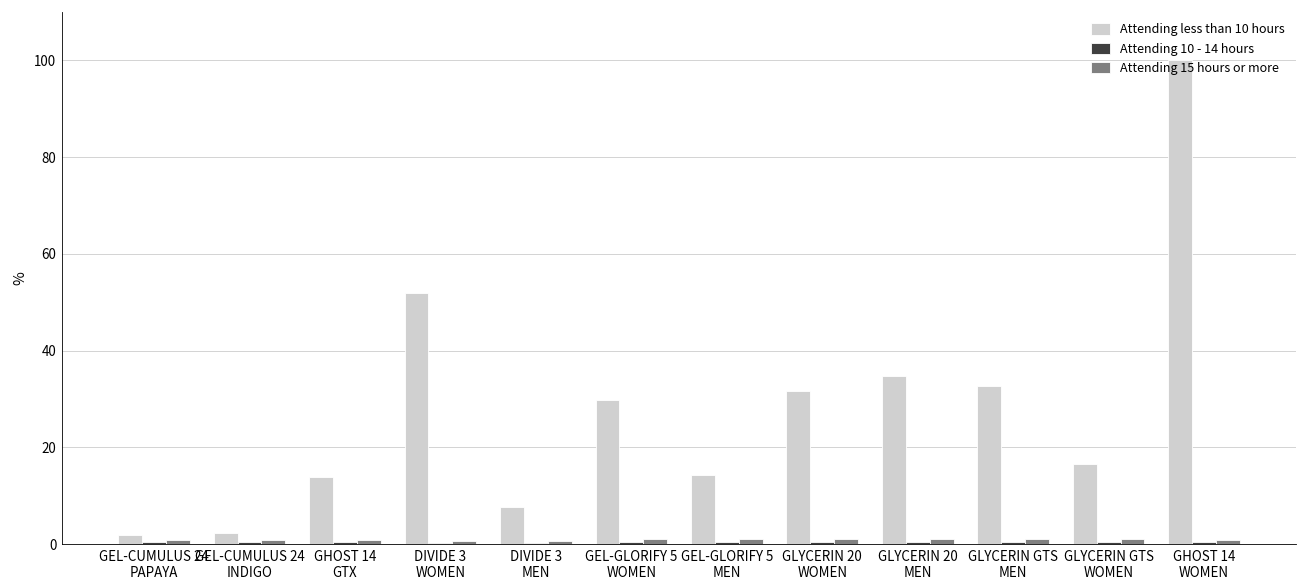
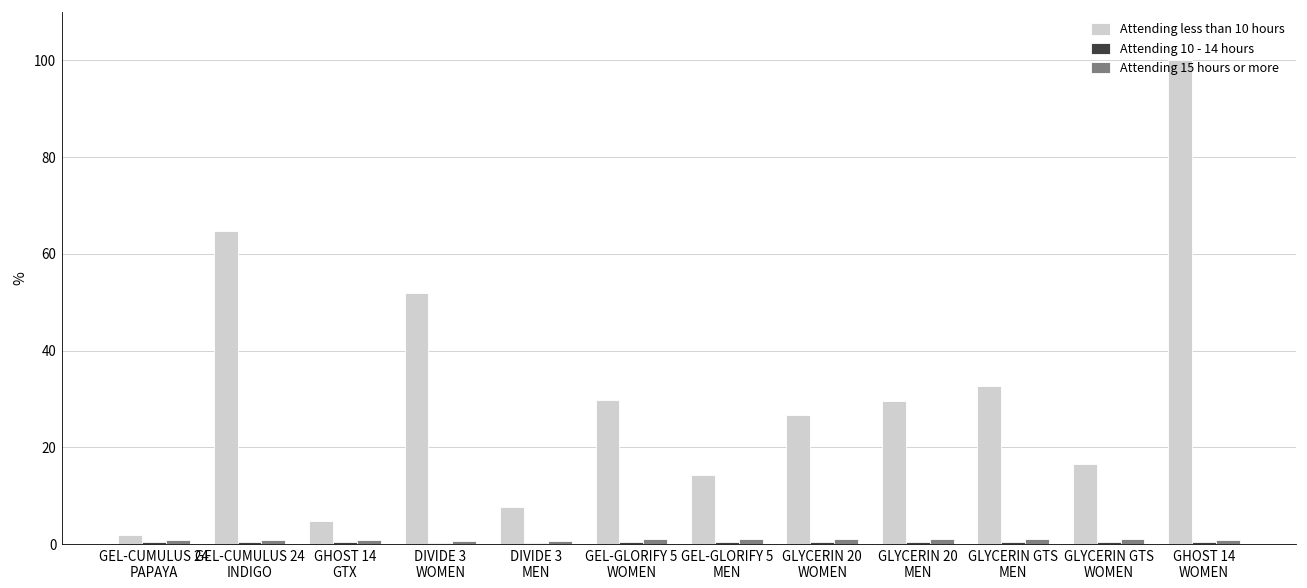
Attending less than 10 hours, GEL-CUMULUS 24 INDIGO: 2 -> 65
Attending less than 10 hours, GHOST 14 GTX: 14 -> 5
Attending less than 10 hours, GLYCERIN 20 WOMEN: 32 -> 27
Attending less than 10 hours, GLYCERIN 20 MEN: 35 -> 30
